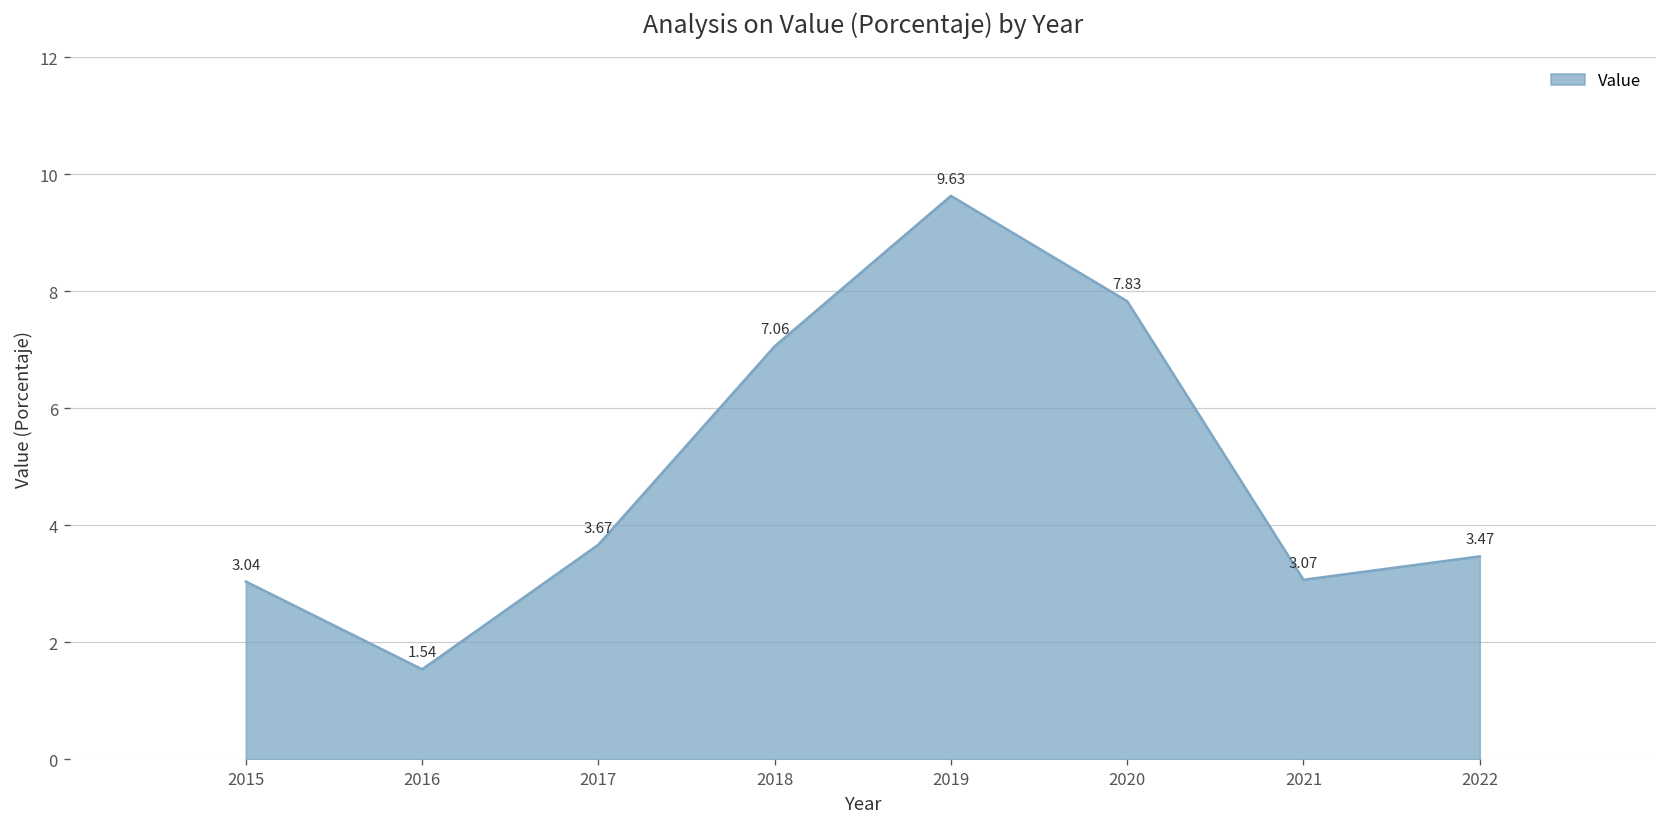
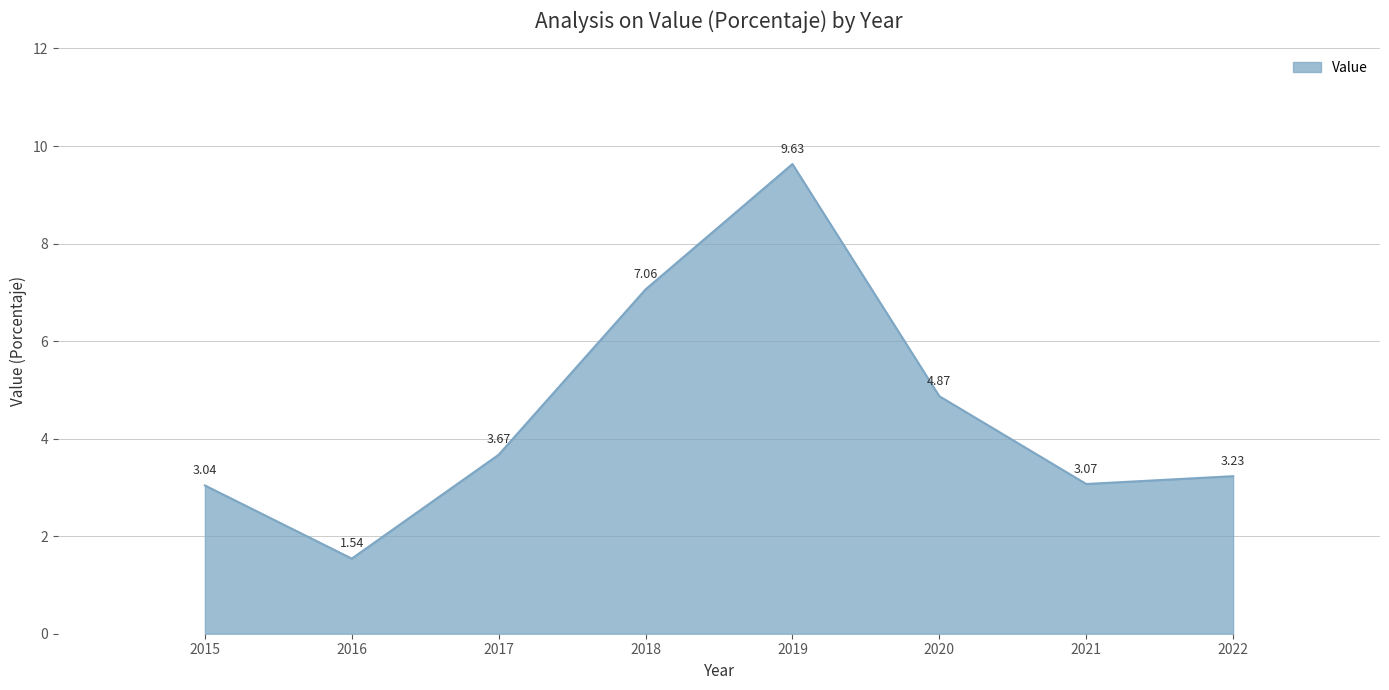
2020: 7.83 -> 4.87
2022: 3.47 -> 3.23
